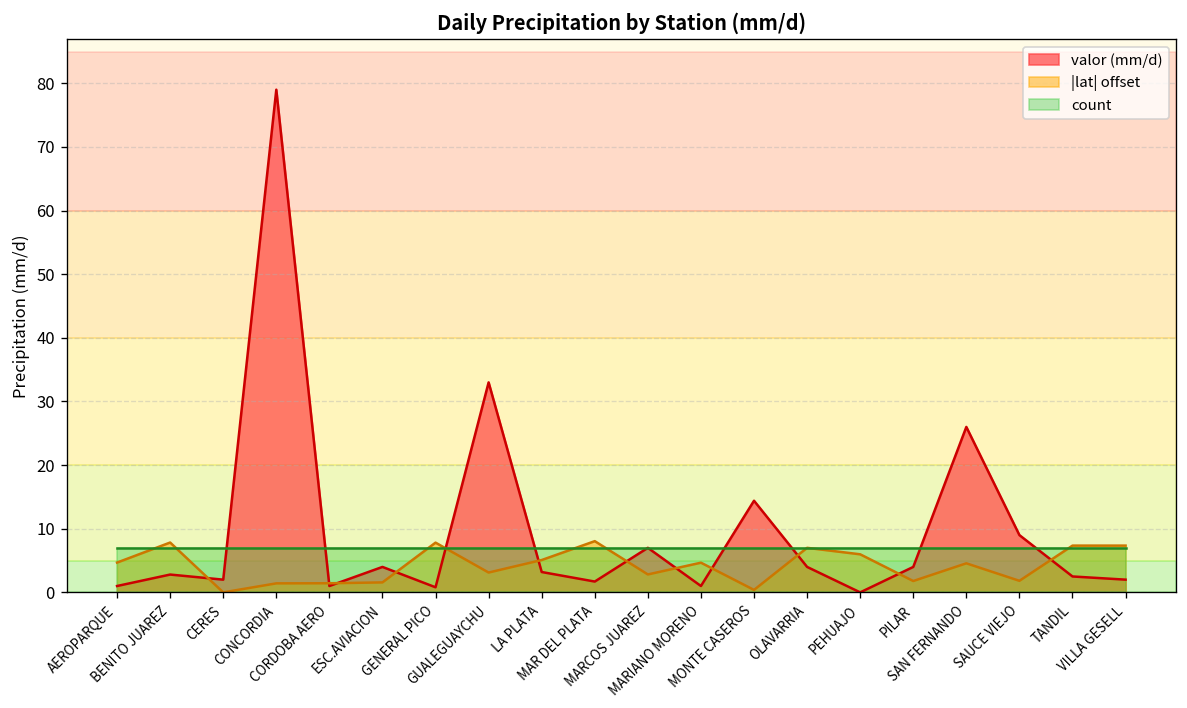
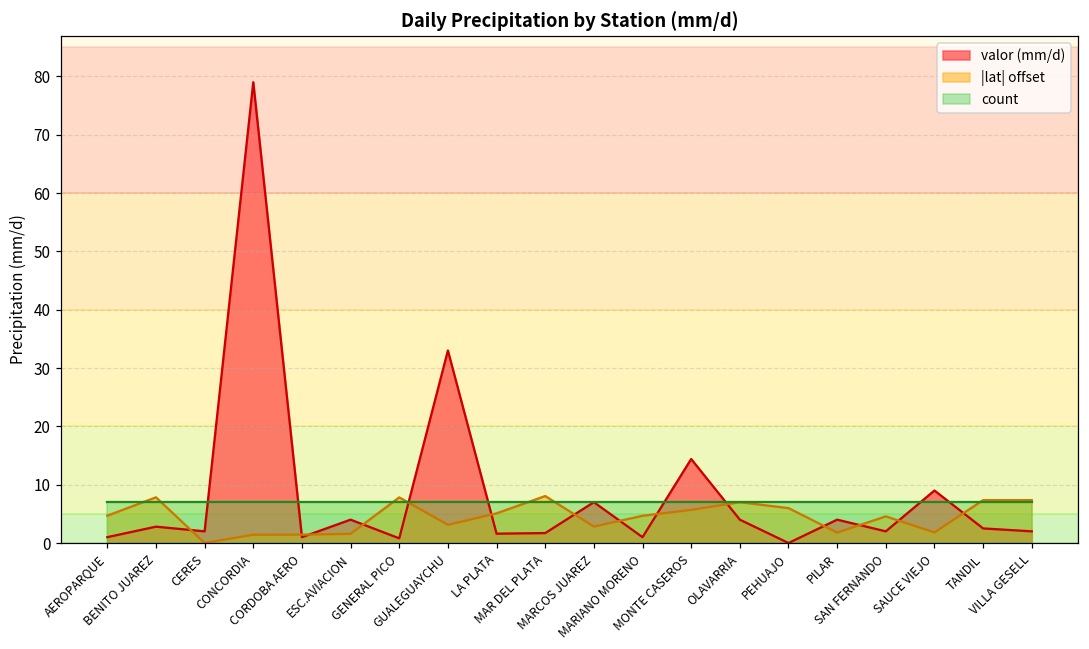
valor (mm/d), LA PLATA: 3 -> 2
|lat| offset, MONTE CASEROS: 0 -> 6
valor (mm/d), SAN FERNANDO: 26 -> 2
